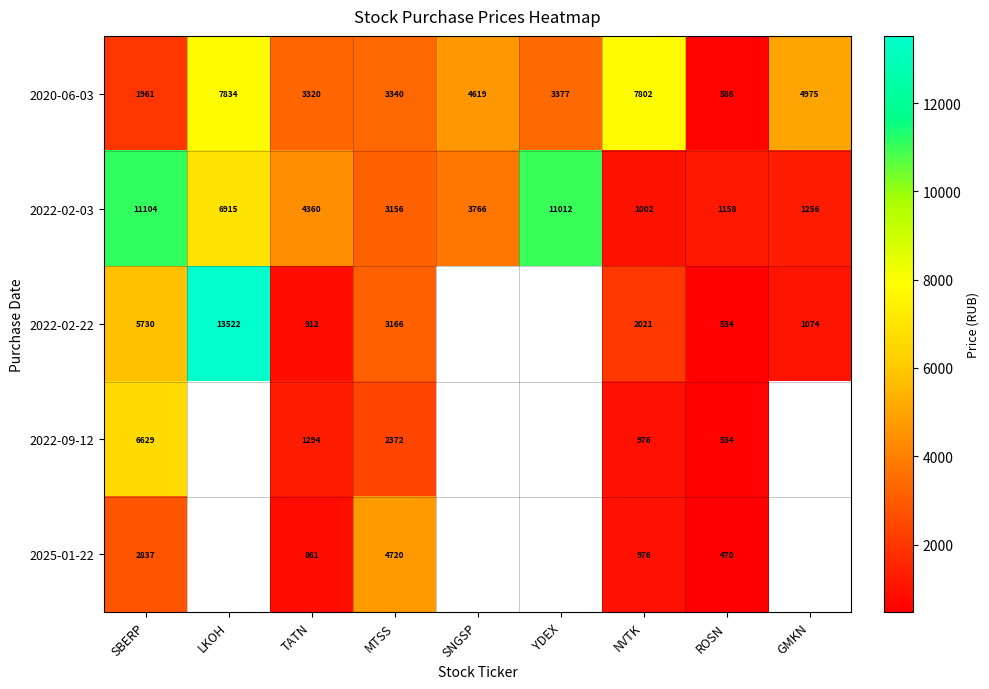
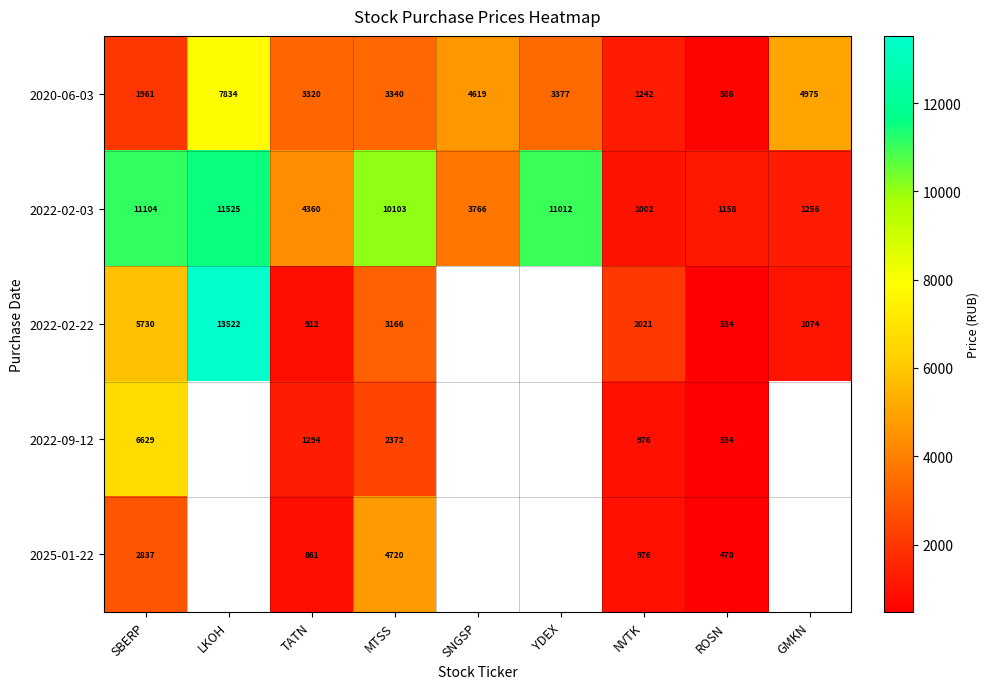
2020-06-03, NVTK: 7802 -> 1242
2022-02-03, LKOH: 6915 -> 11525
2022-02-03, MTSS: 3156 -> 10103
